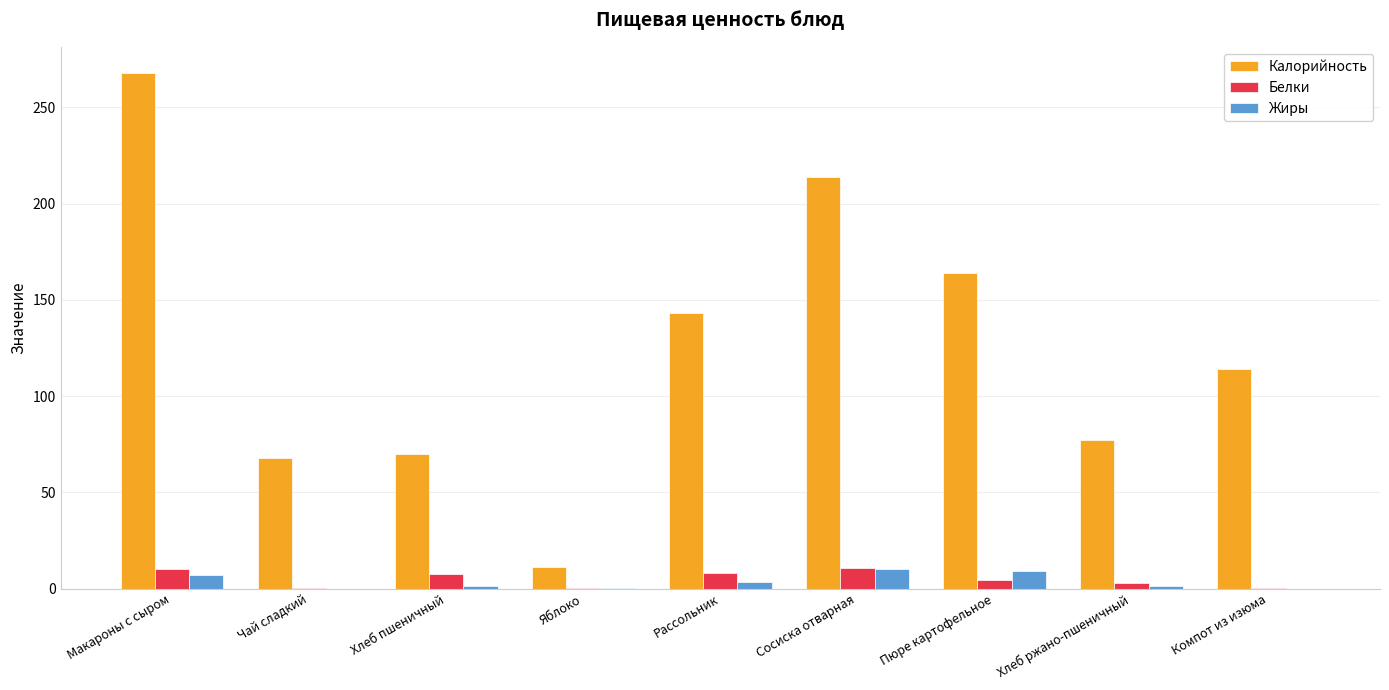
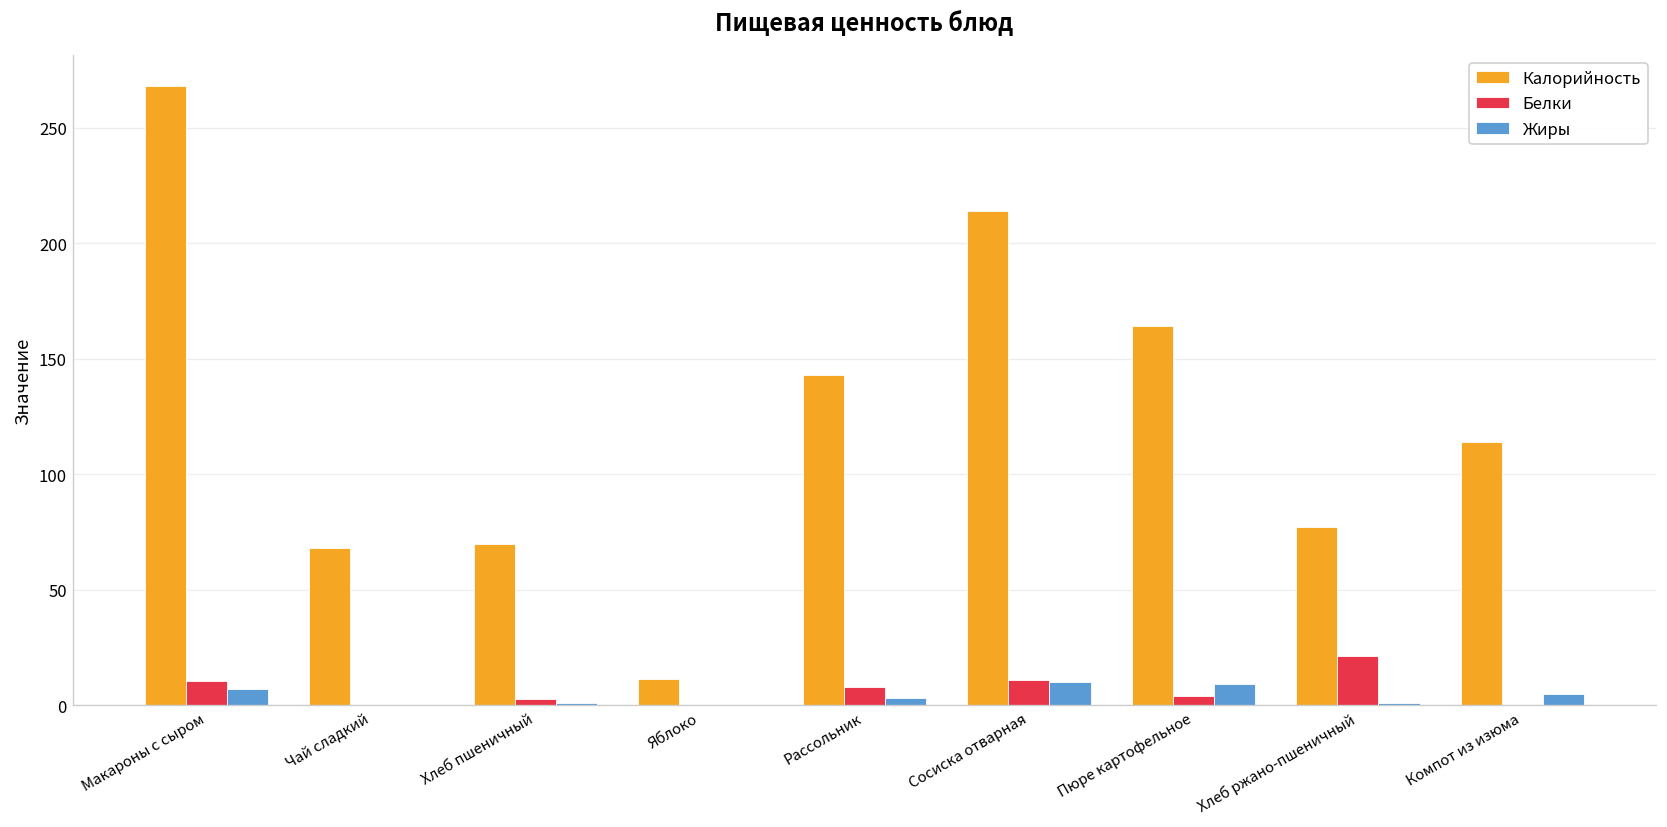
Белки, Хлеб пшеничный: 8 -> 3
Белки, Хлеб ржано-пшеничный: 3 -> 21
Жиры, Компот из изюма: 0 -> 5
